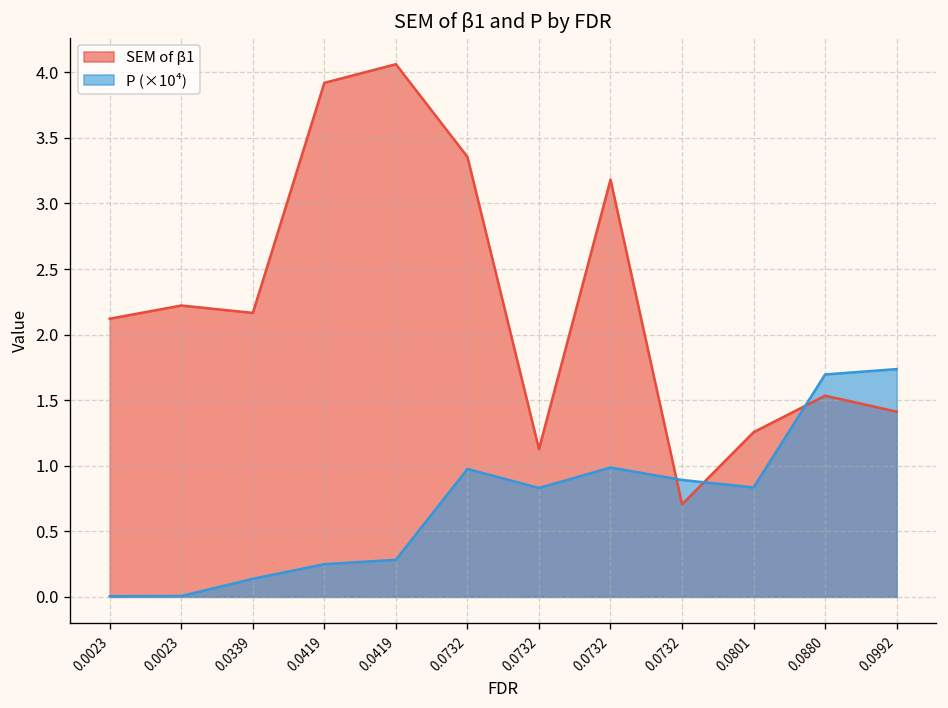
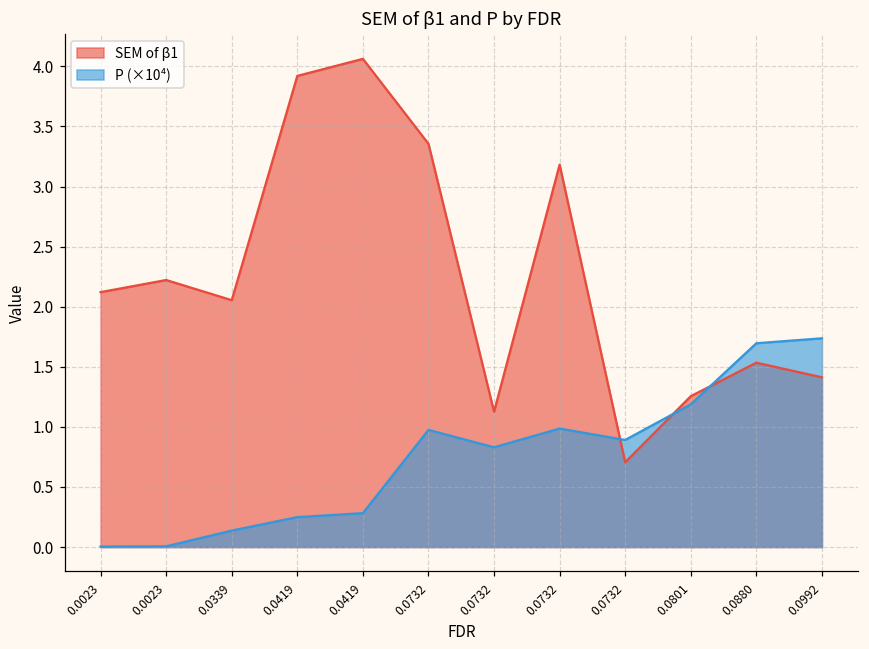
SEM of β1, 0.0339: 2.17 -> 2.05
P (×10⁴), 0.0801: 0.83 -> 1.19
